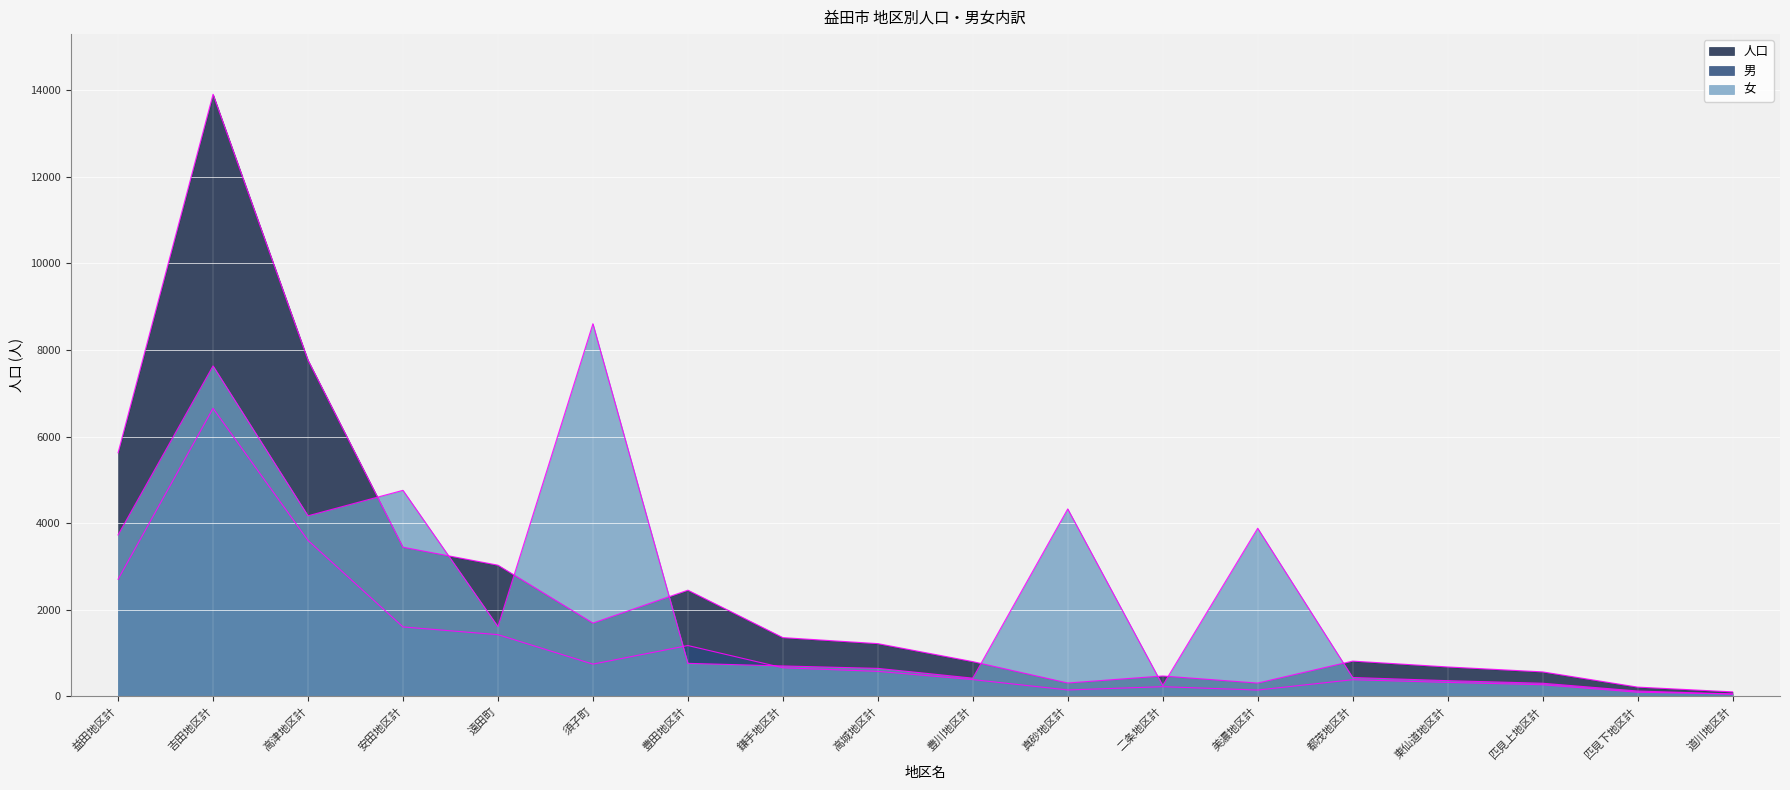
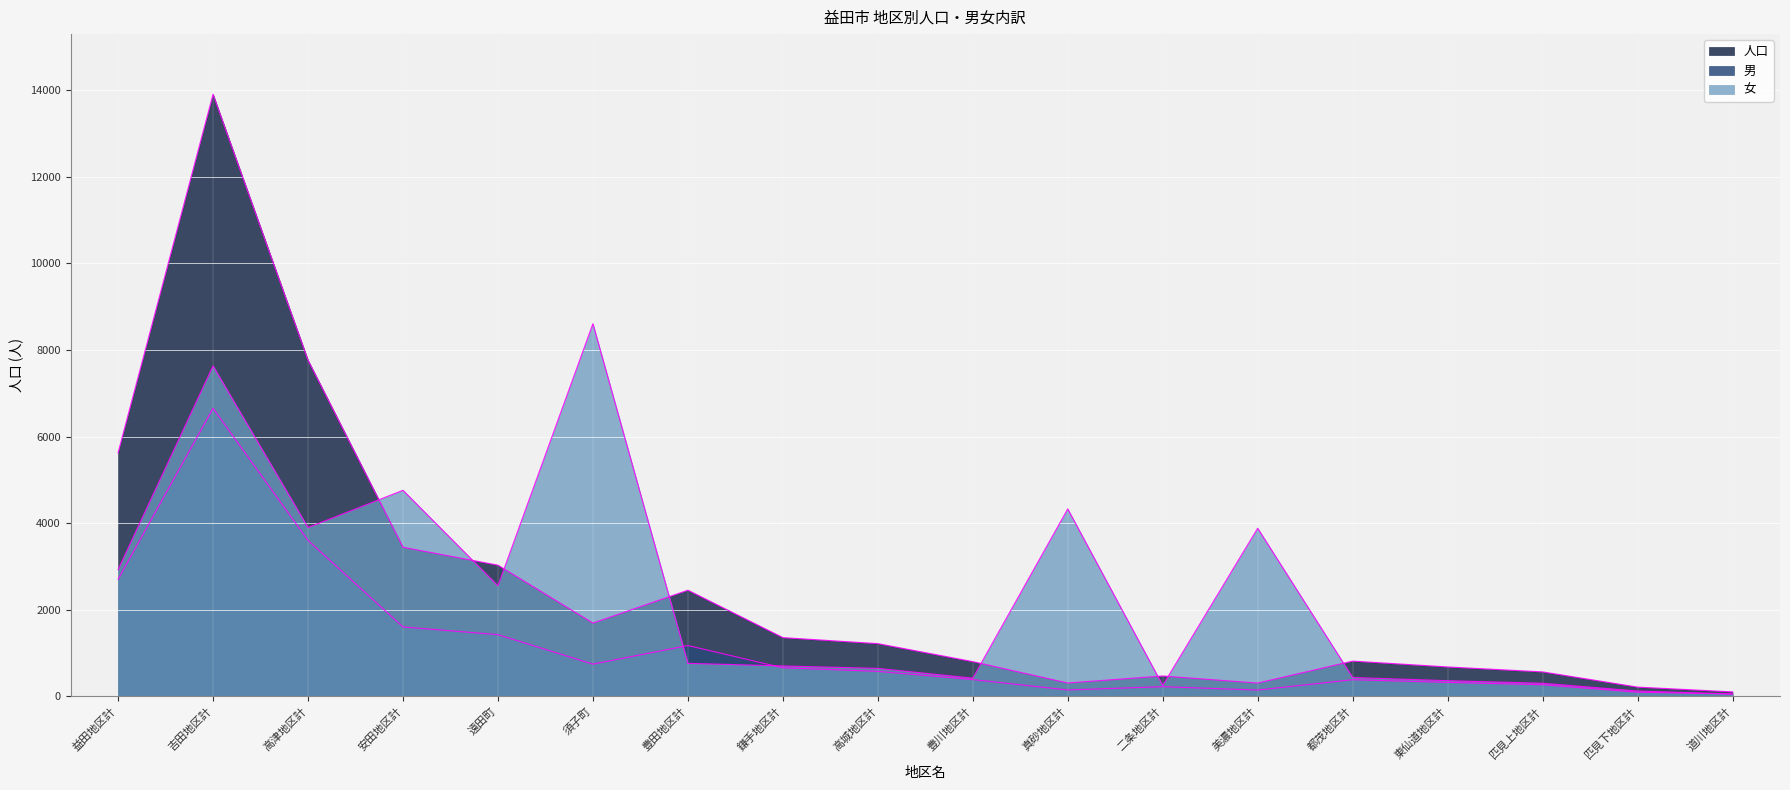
女, 益田地区計: 3700 -> 2900
女, 高津地区計: 4200 -> 3900
女, 遠田町: 1600 -> 2500
